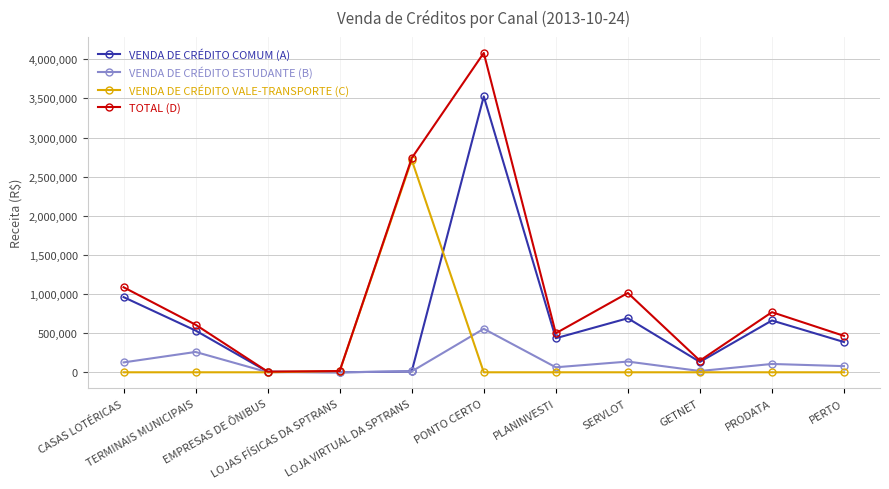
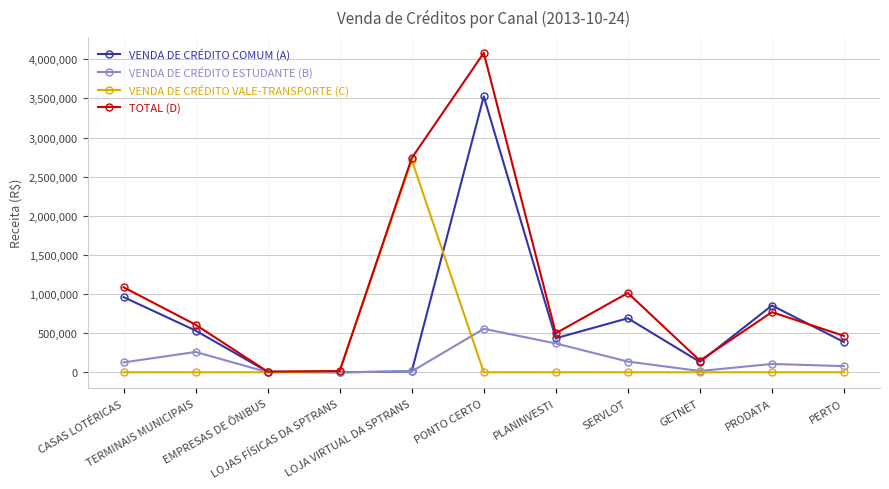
VENDA DE CRÉDITO ESTUDANTE (B), PLANINVESTI: 100,000 -> 400,000
VENDA DE CRÉDITO COMUM (A), PRODATA: 700,000 -> 900,000
